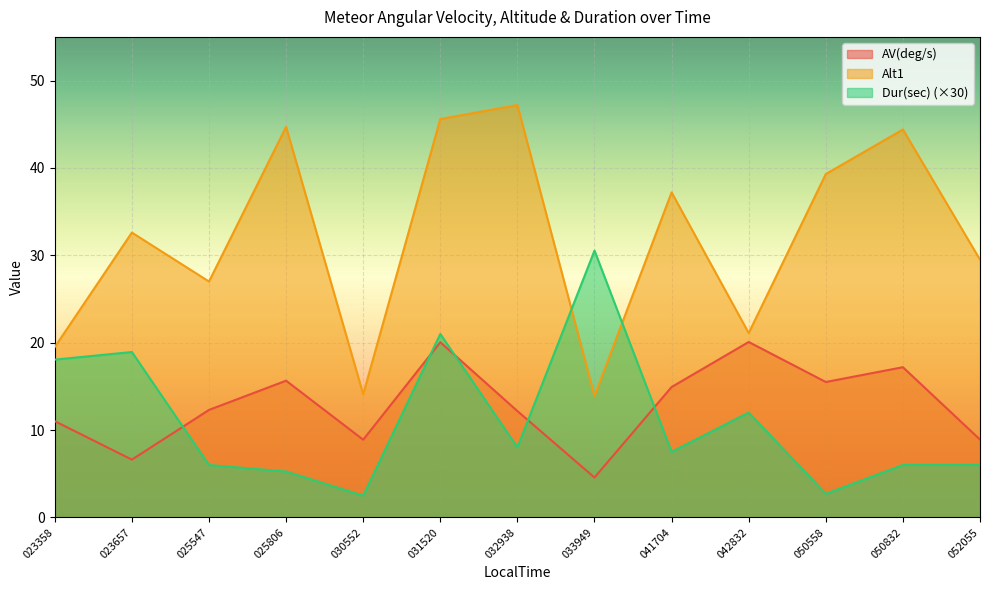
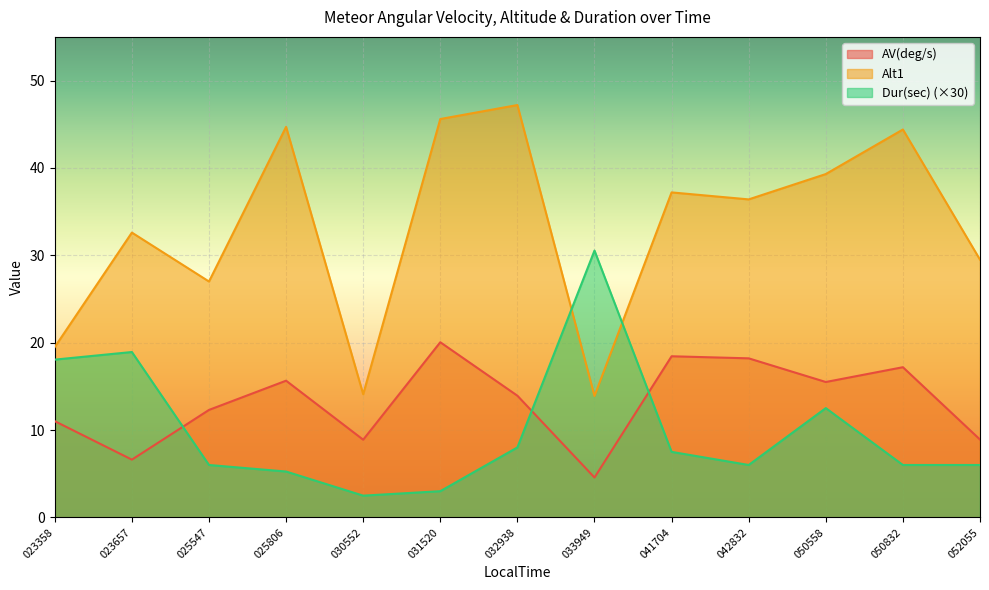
Dur(sec) (×30), 031520: 21 -> 3
AV(deg/s), 032938: 12 -> 14
AV(deg/s), 041704: 15 -> 18
AV(deg/s), 042832: 20 -> 18
Alt1, 042832: 21 -> 36
Dur(sec) (×30), 042832: 12 -> 6
Dur(sec) (×30), 050558: 3 -> 13
